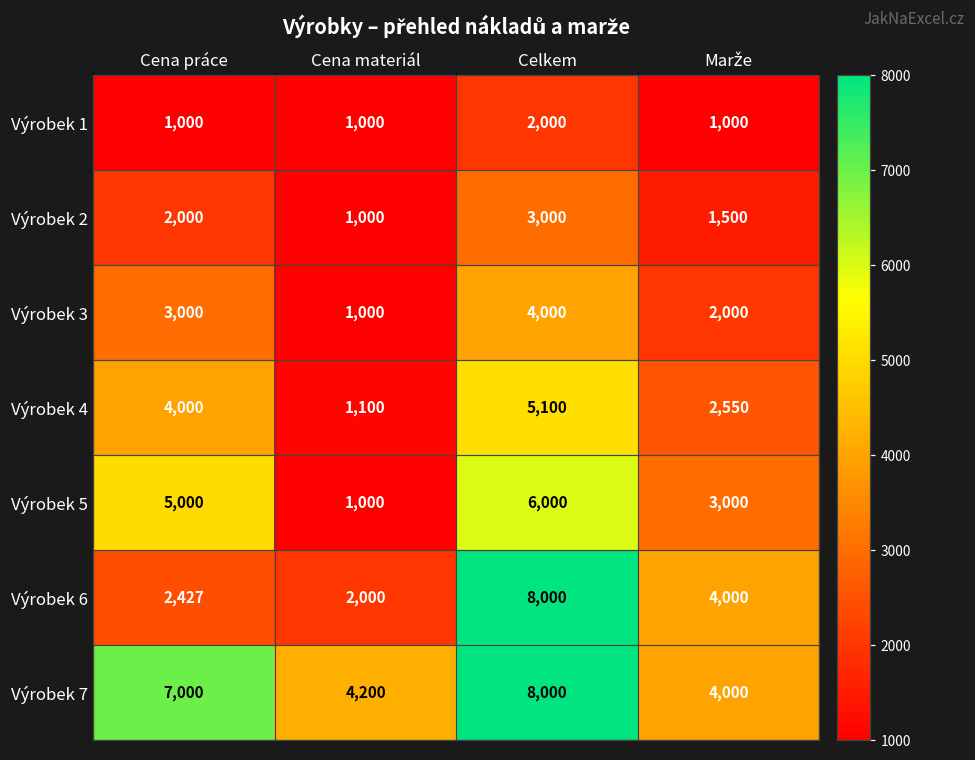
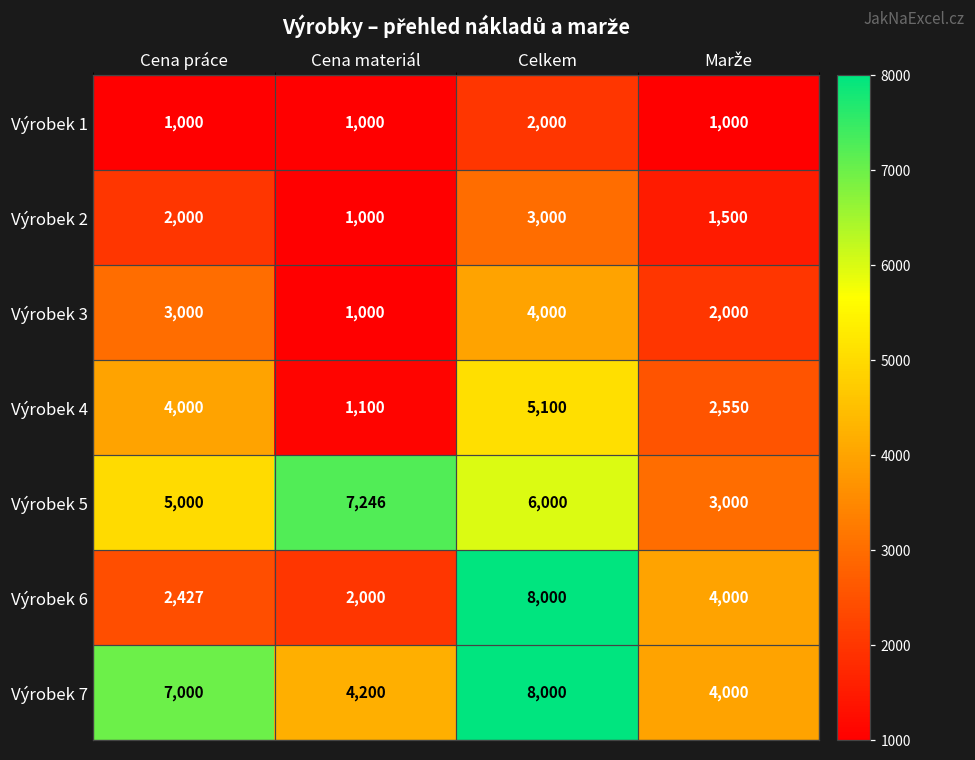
Výrobek 5, Cena materiál: 1,000 -> 7,246
